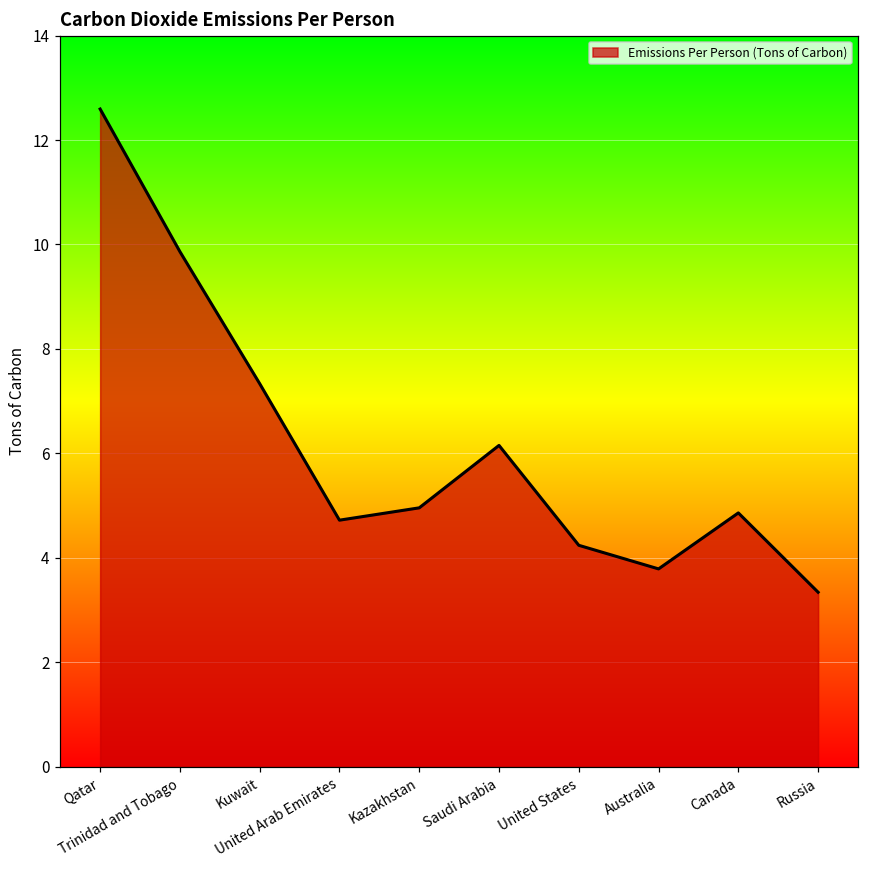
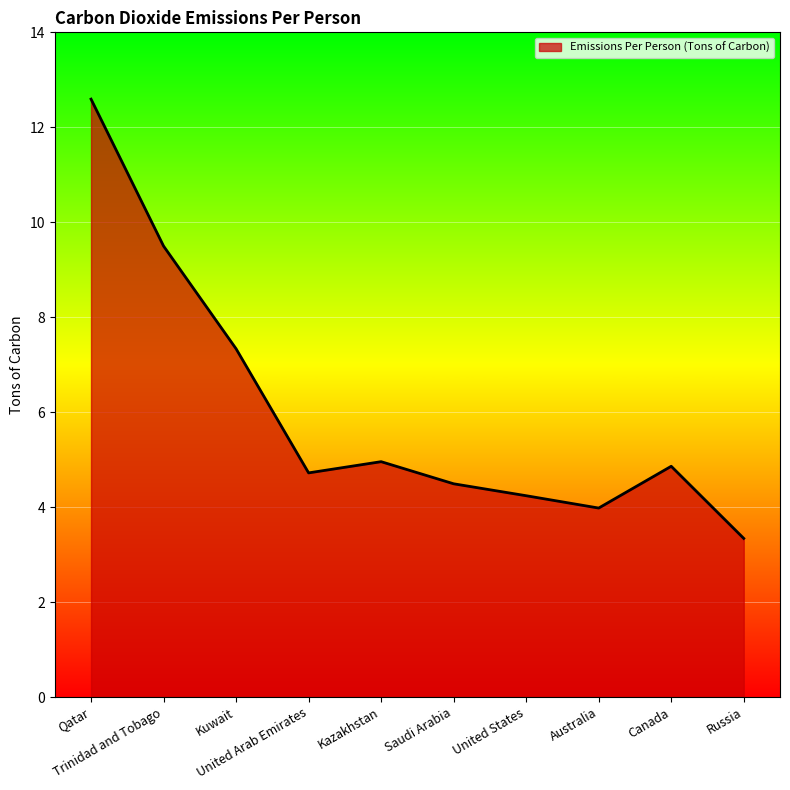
Trinidad and Tobago: 9.9 -> 9.5
Saudi Arabia: 6.2 -> 4.5
Australia: 3.8 -> 4.0
